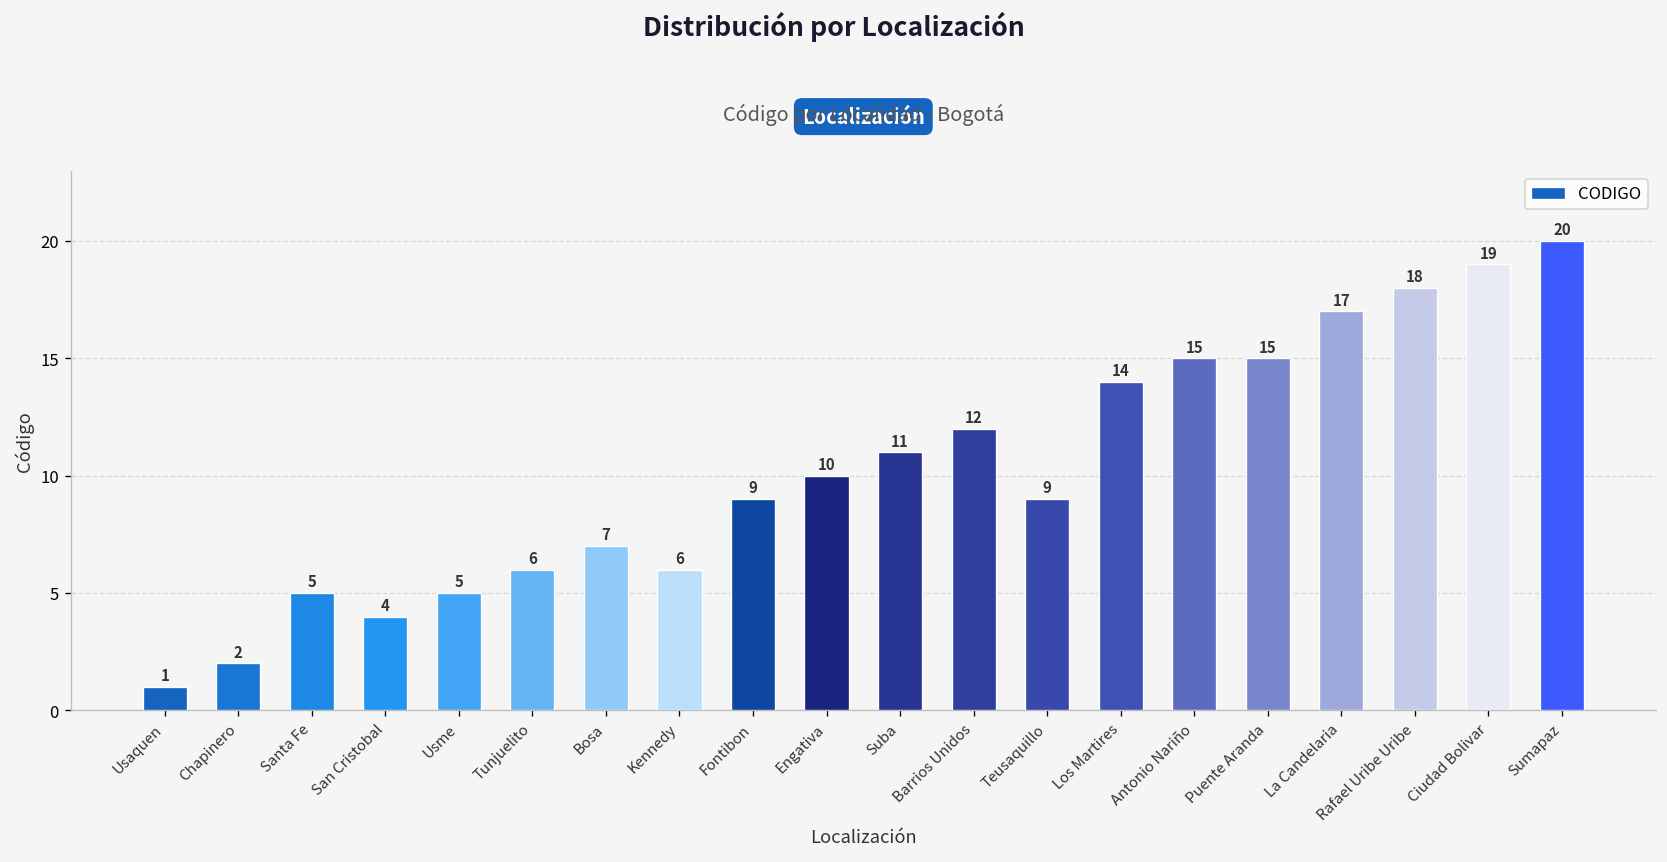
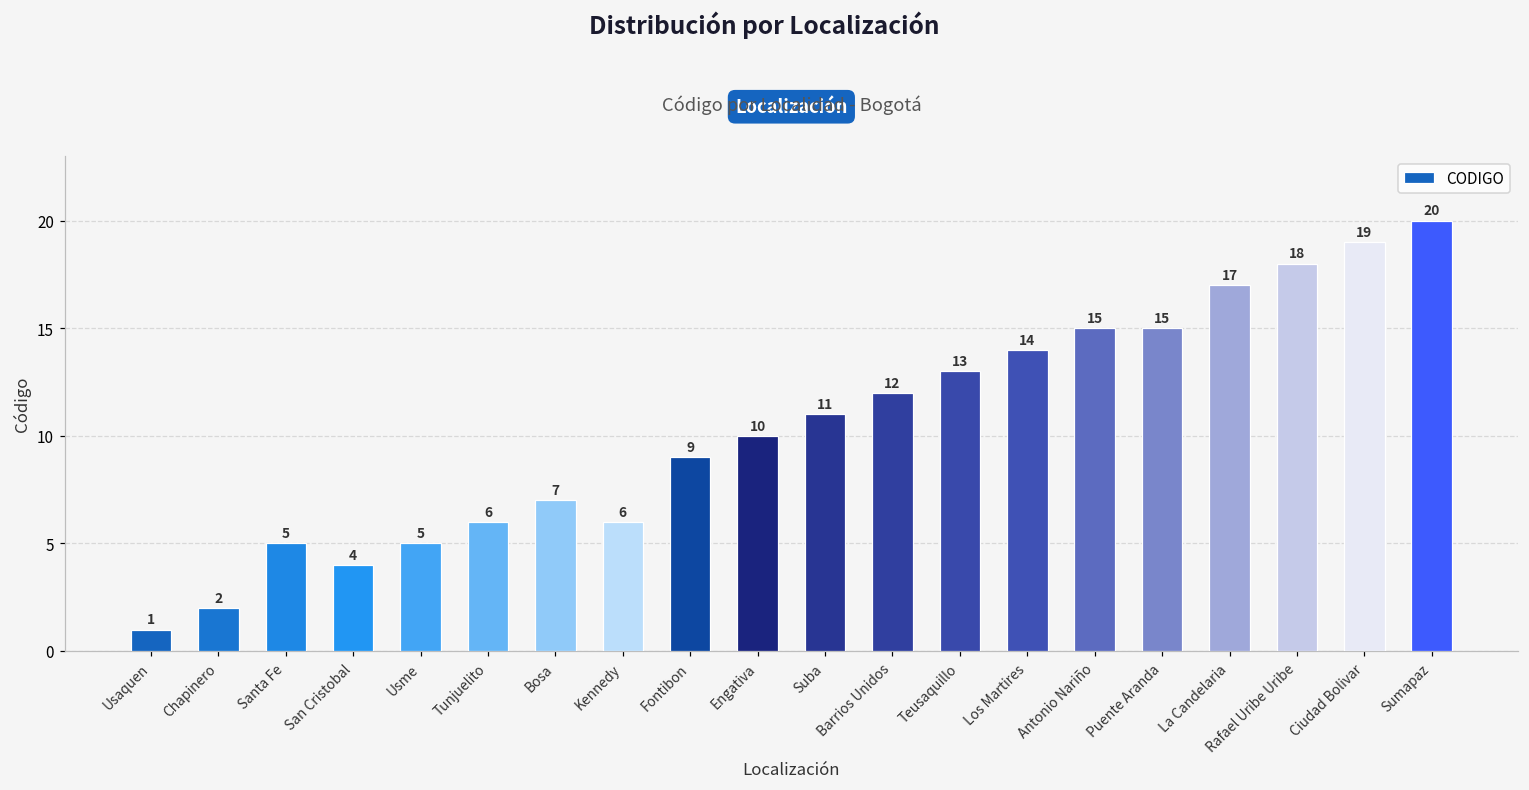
Teusaquillo: 9 -> 13
